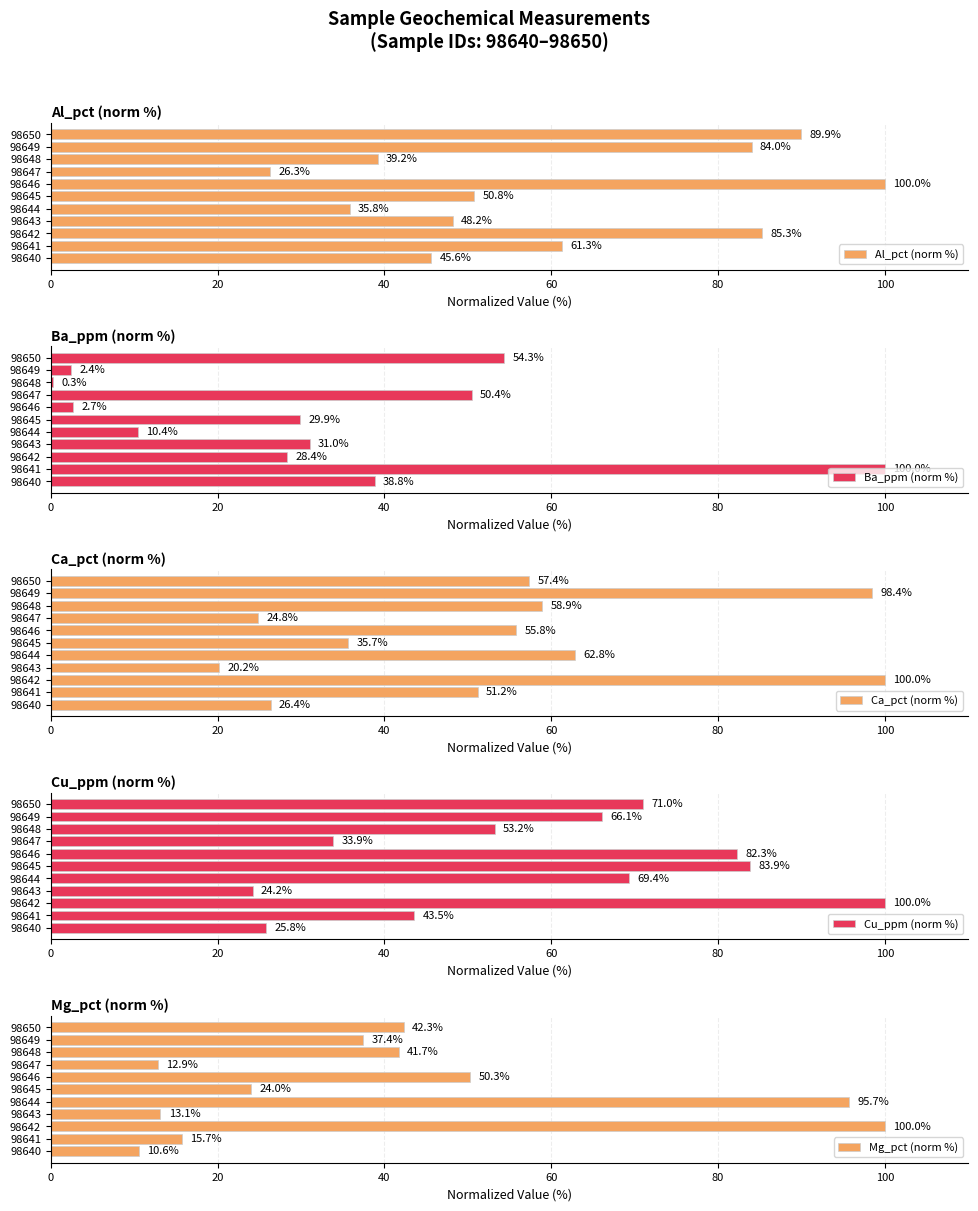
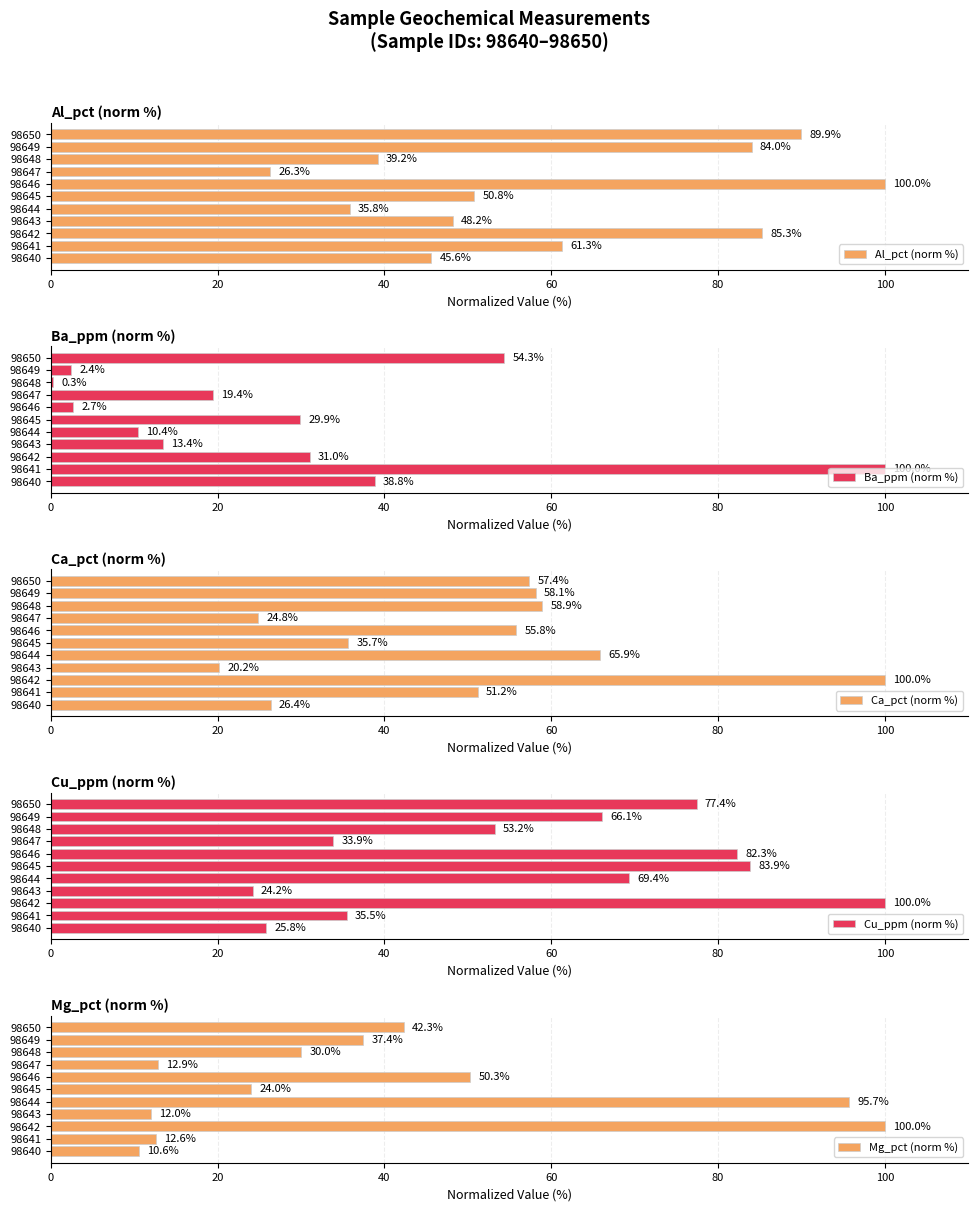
Ba_ppm (norm %), 98647: 50.4% -> 19.4%
Ba_ppm (norm %), 98643: 31.0% -> 13.4%
Ba_ppm (norm %), 98642: 28.4% -> 31.0%
Ca_pct (norm %), 98649: 98.4% -> 58.1%
Ca_pct (norm %), 98644: 62.8% -> 65.9%
Cu_ppm (norm %), 98650: 71.0% -> 77.4%
Cu_ppm (norm %), 98641: 43.5% -> 35.5%
Mg_pct (norm %), 98648: 41.7% -> 30.0%
Mg_pct (norm %), 98643: 13.1% -> 12.0%
Mg_pct (norm %), 98641: 15.7% -> 12.6%
